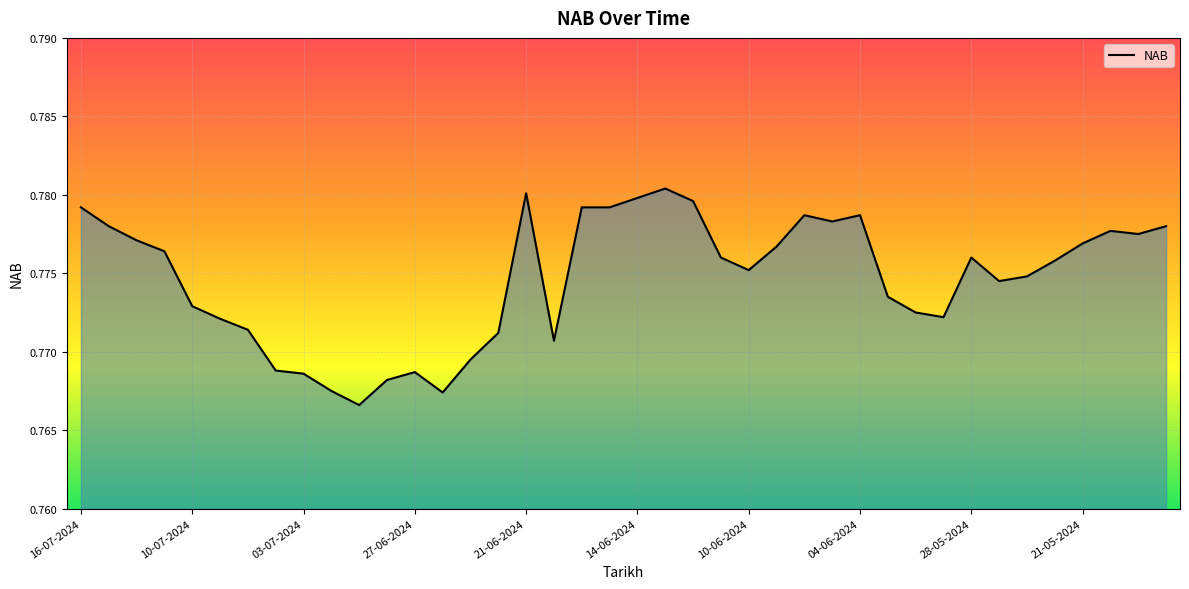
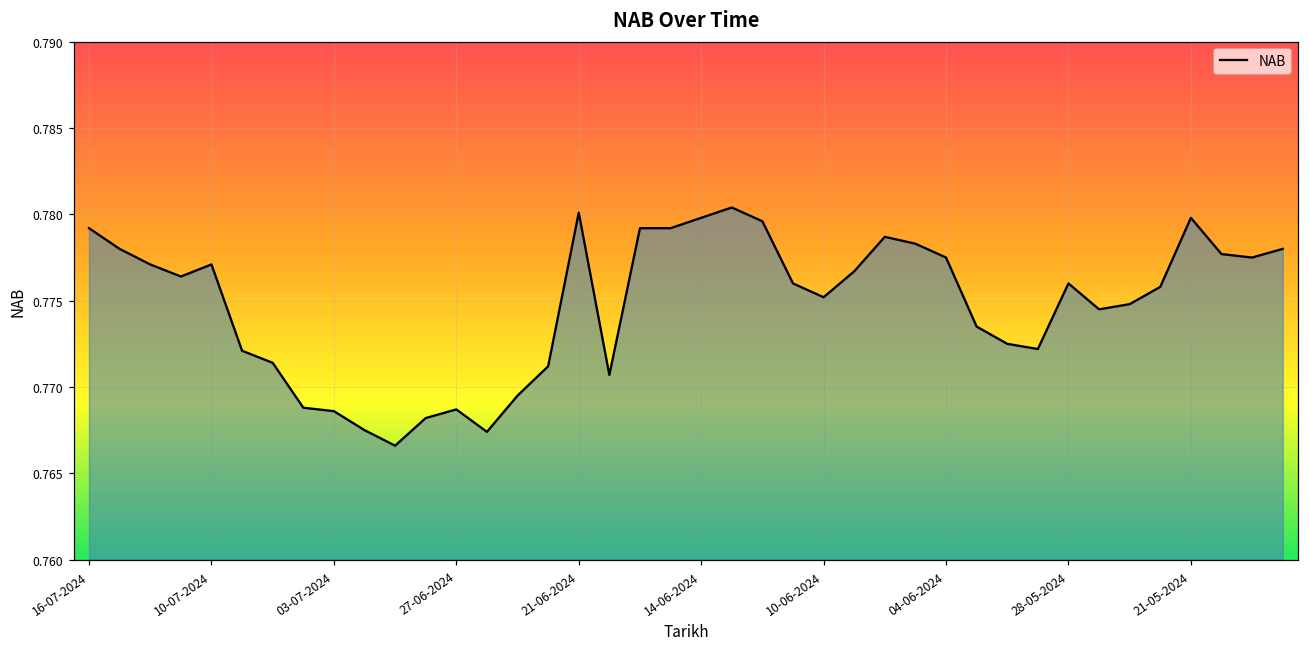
10-07-2024: 0.7729 -> 0.7771
04-06-2024: 0.7787 -> 0.7775
21-05-2024: 0.7769 -> 0.7798
